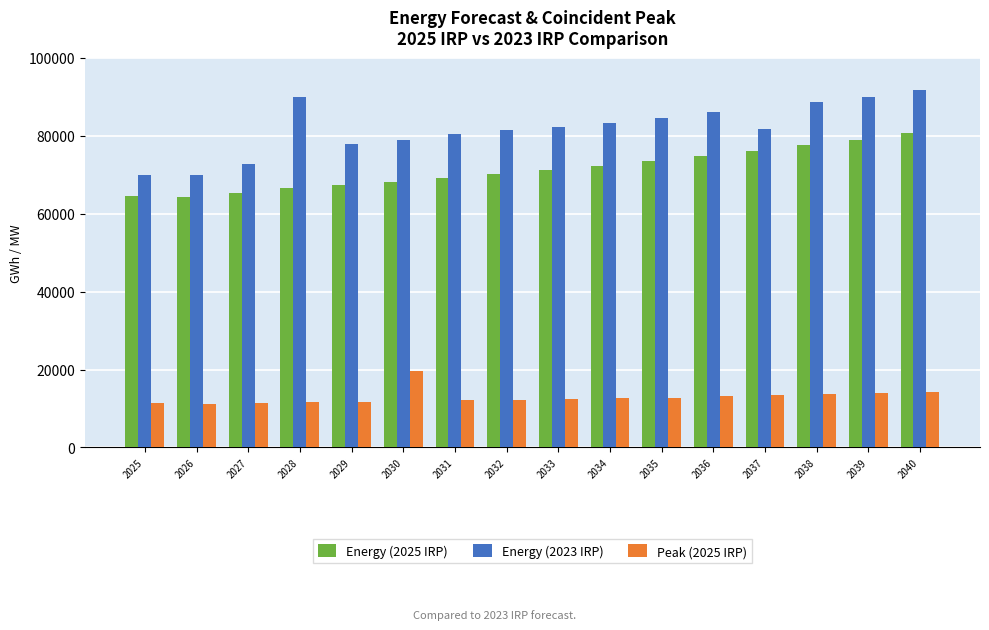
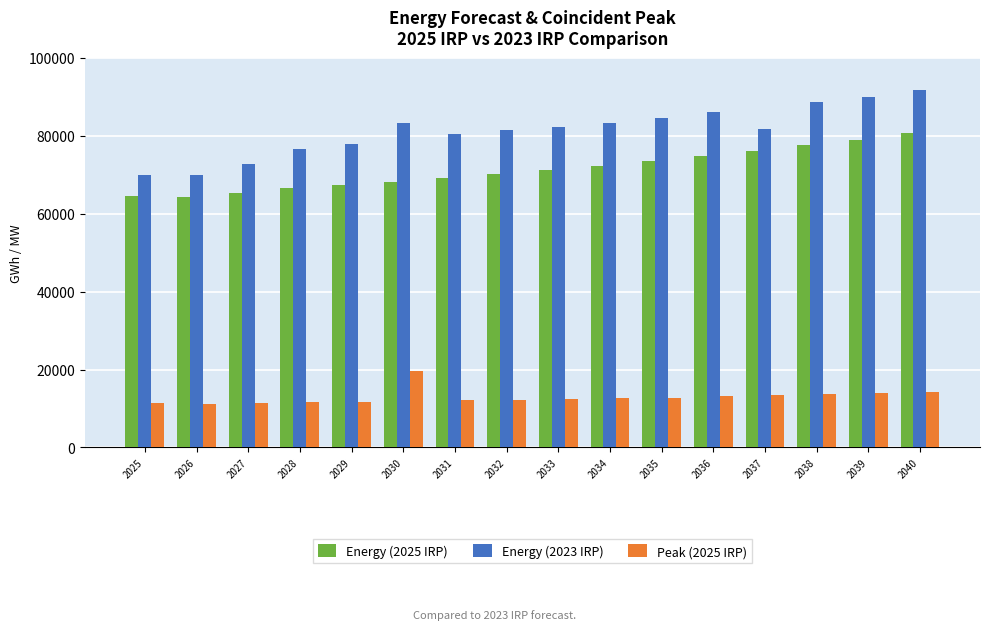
Energy (2023 IRP), 2028: 90000 -> 77000
Energy (2023 IRP), 2030: 79000 -> 83000
